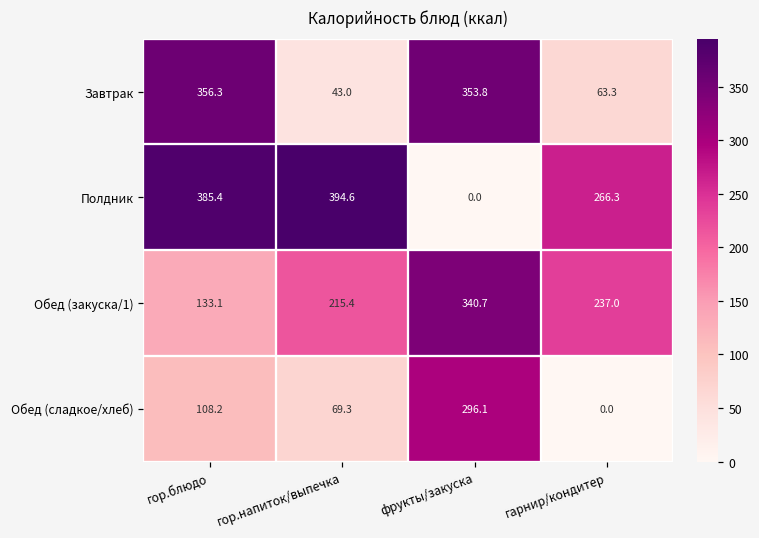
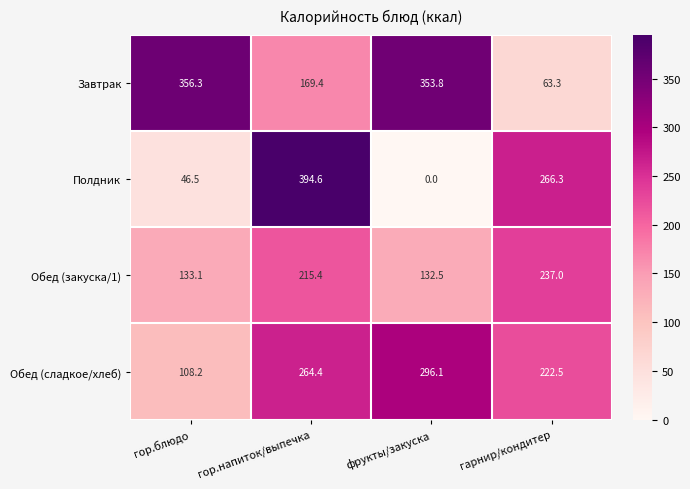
Завтрак, гор.напиток/выпечка: 43.0 -> 169.4
Полдник, гор.блюдо: 385.4 -> 46.5
Обед (закуска/1), фрукты/закуска: 340.7 -> 132.5
Обед (сладкое/хлеб), гор.напиток/выпечка: 69.3 -> 264.4
Обед (сладкое/хлеб), гарнир/кондитер: 0.0 -> 222.5
